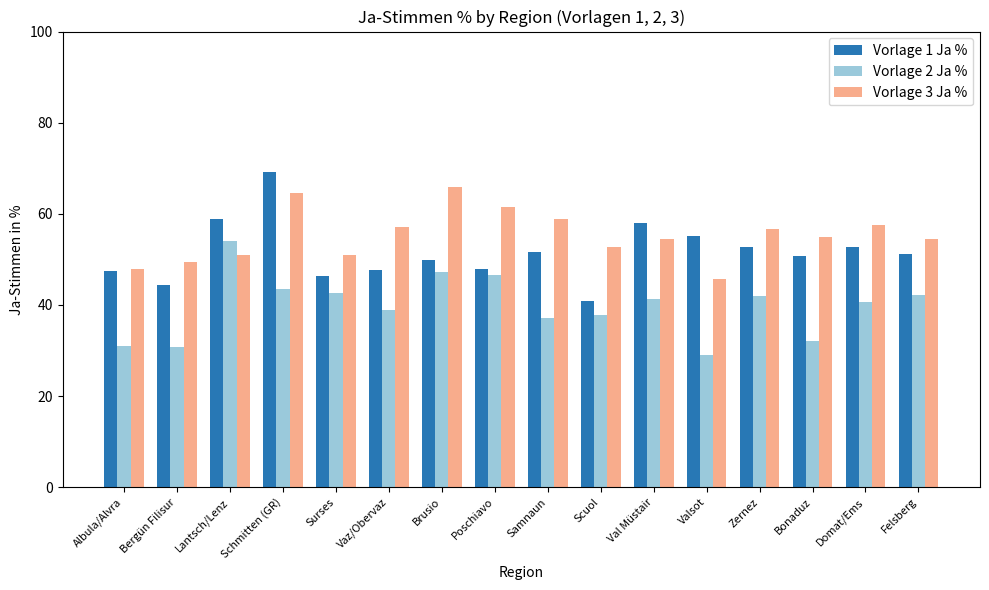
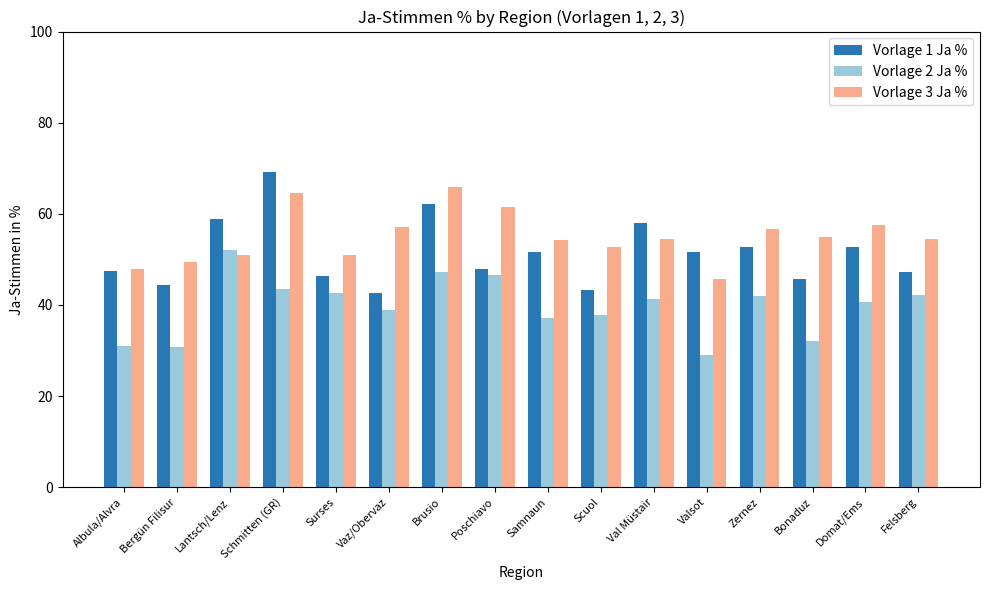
Vorlage 2 Ja %, Lantsch/Lenz: 54 -> 52
Vorlage 1 Ja %, Vaz/Obervaz: 48 -> 43
Vorlage 1 Ja %, Brusio: 50 -> 62
Vorlage 3 Ja %, Samnaun: 59 -> 54
Vorlage 1 Ja %, Scuol: 41 -> 43
Vorlage 1 Ja %, Valsot: 55 -> 52
Vorlage 1 Ja %, Bonaduz: 51 -> 46
Vorlage 1 Ja %, Felsberg: 51 -> 47
